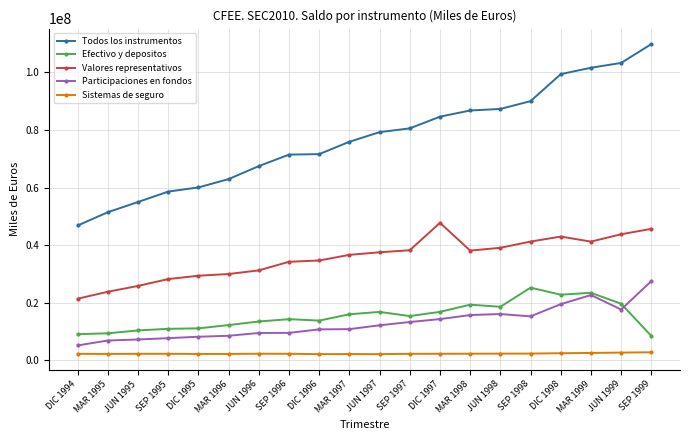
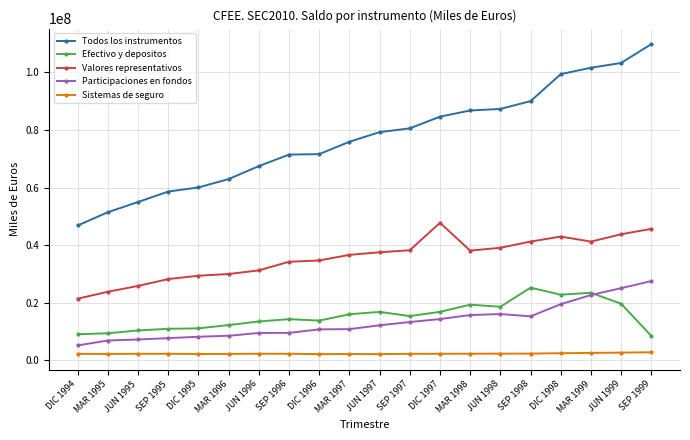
Participaciones en fondos, JUN 1999: 18000000 -> 25000000
